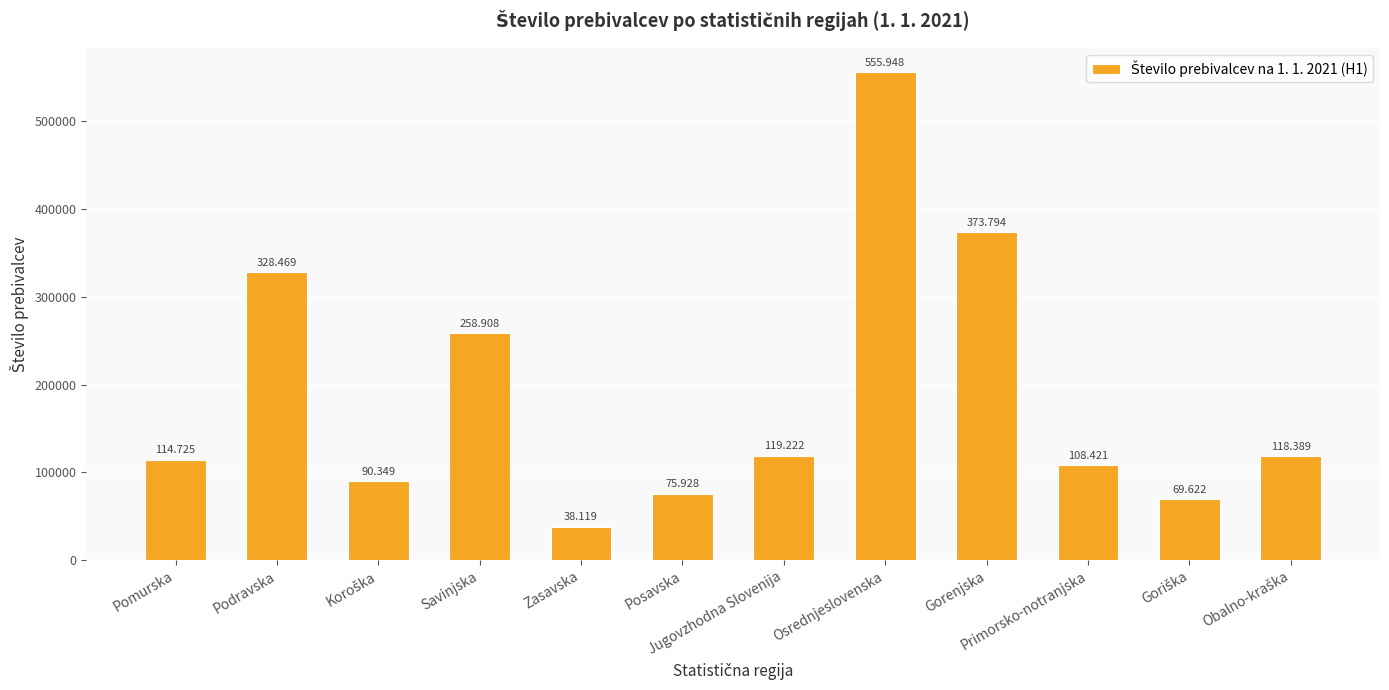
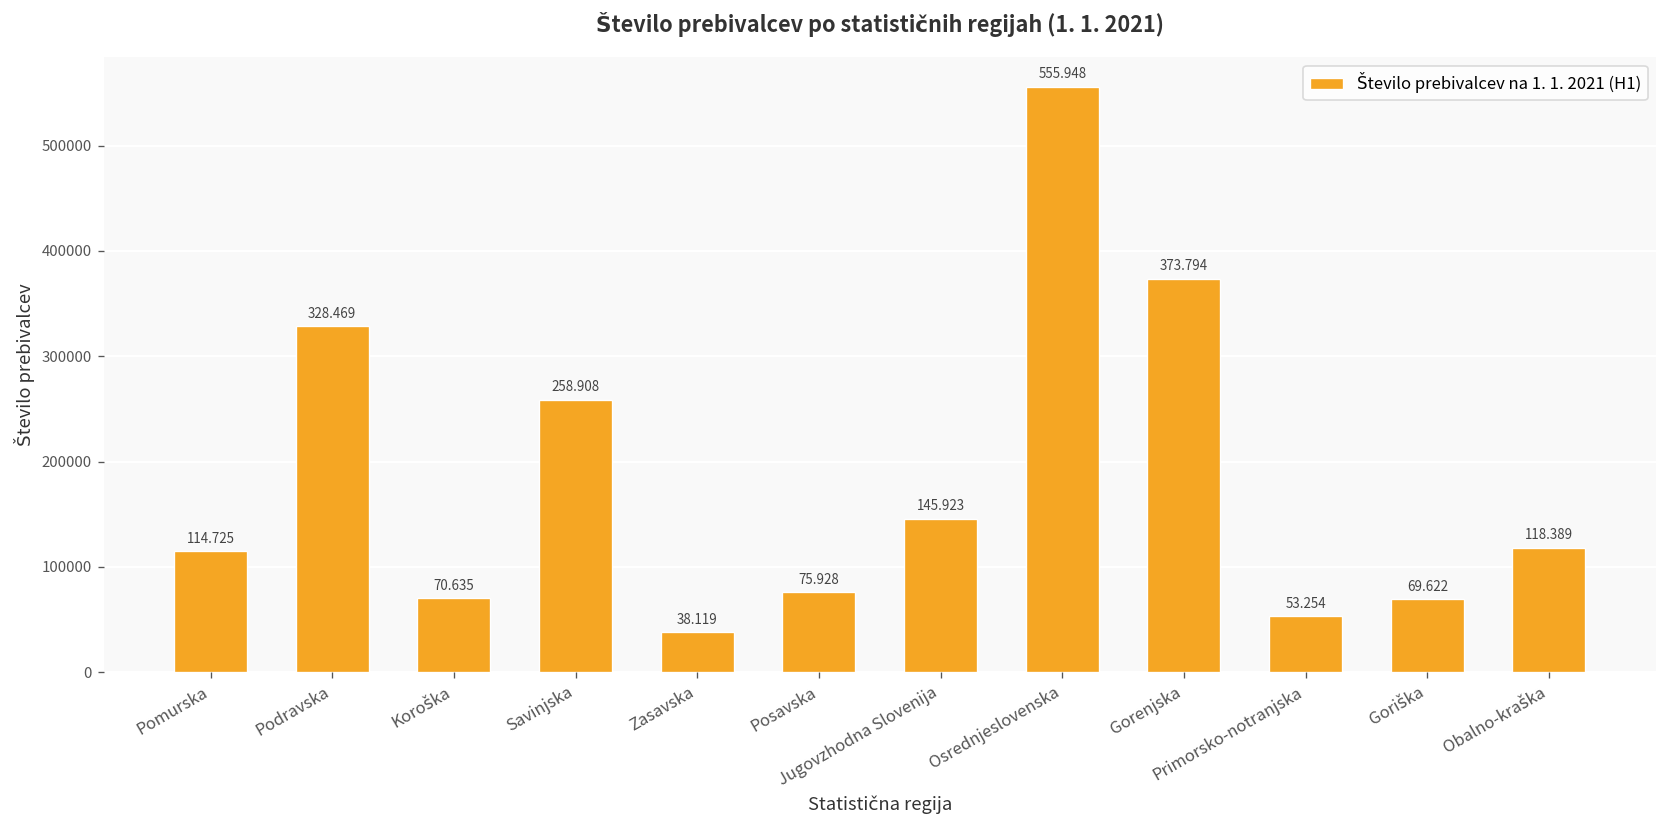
Koroška: 90.349 -> 70.635
Jugovzhodna Slovenija: 119.222 -> 145.923
Primorsko-notranjska: 108.421 -> 53.254
